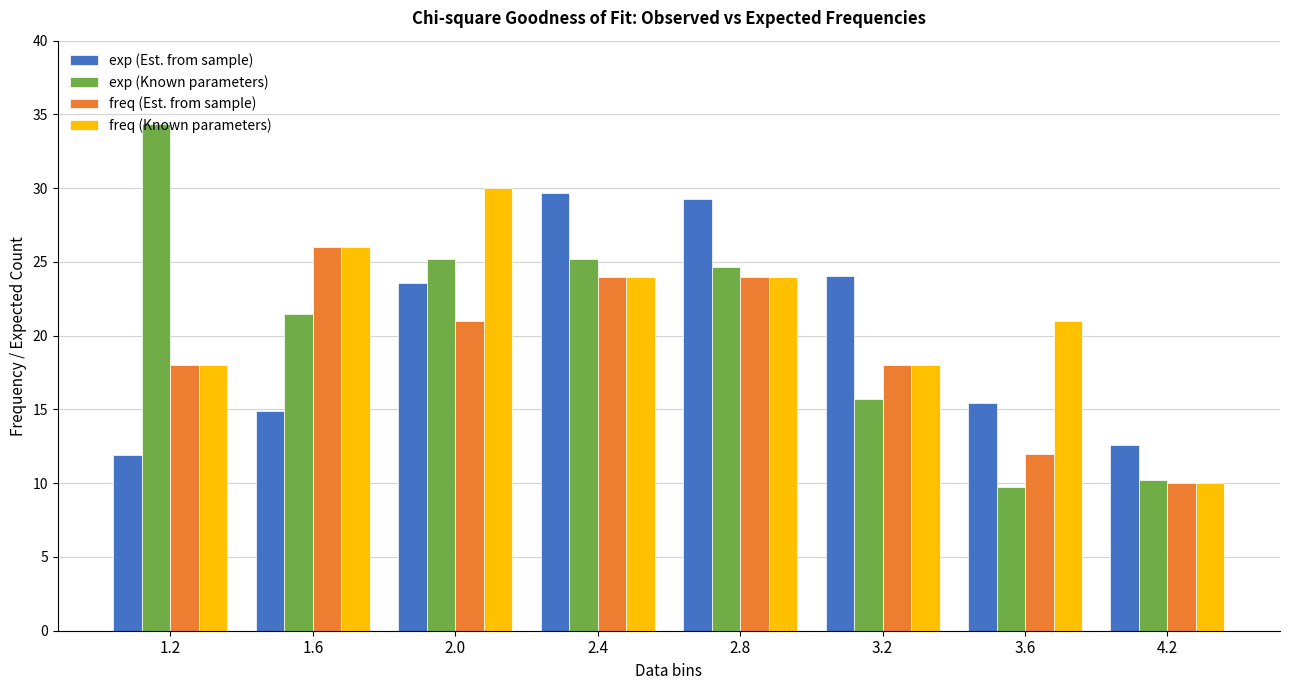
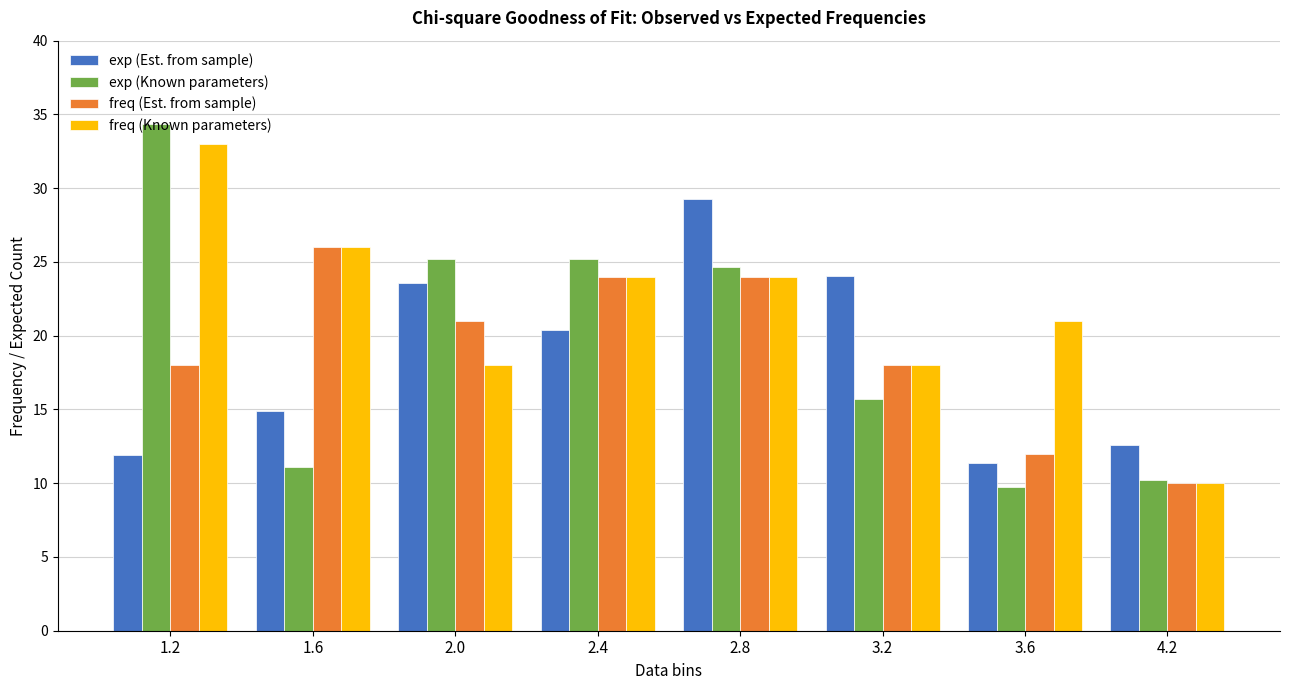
freq (Known parameters), 1.2: 18 -> 33
exp (Known parameters), 1.6: 21.5 -> 11.1
freq (Known parameters), 2.0: 30 -> 18
exp (Est. from sample), 2.4: 29.7 -> 20.4
exp (Est. from sample), 3.6: 15.4 -> 11.4
